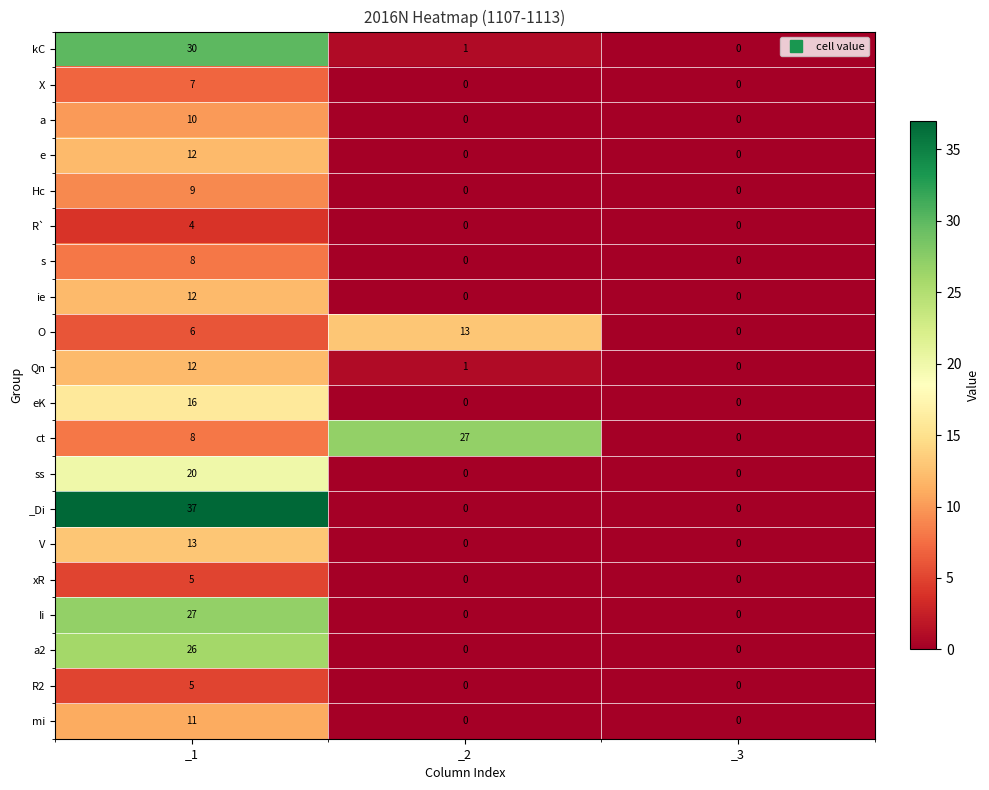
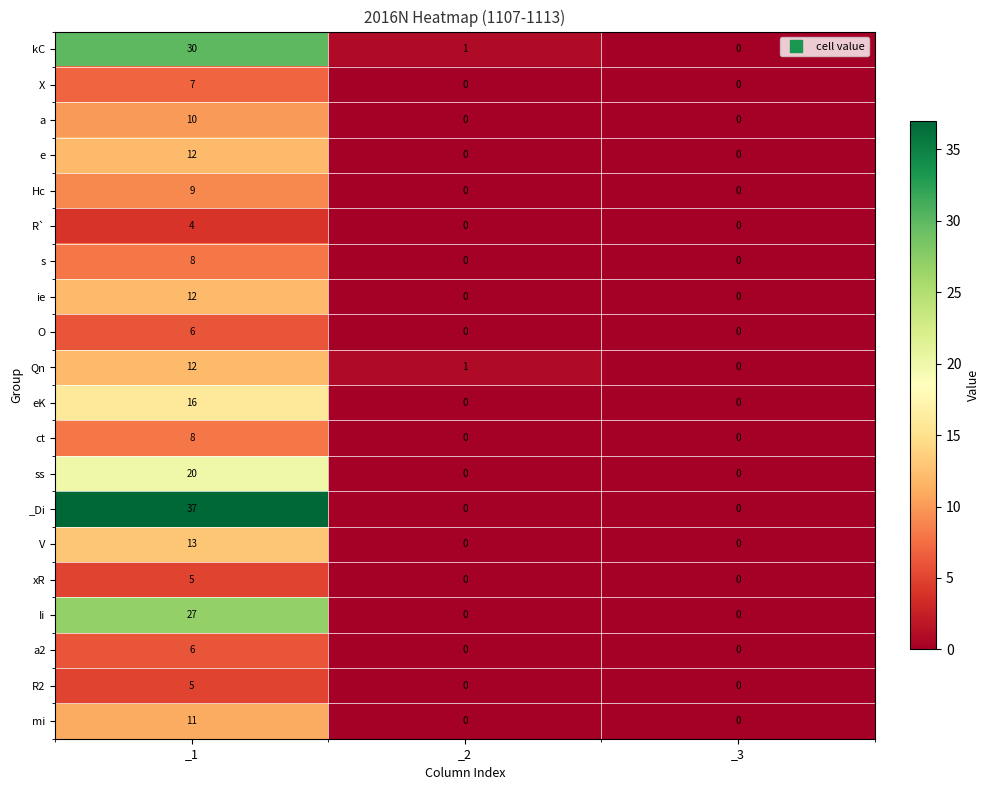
O, _2: 13 -> 0
ct, _2: 27 -> 0
a2, _1: 26 -> 6
